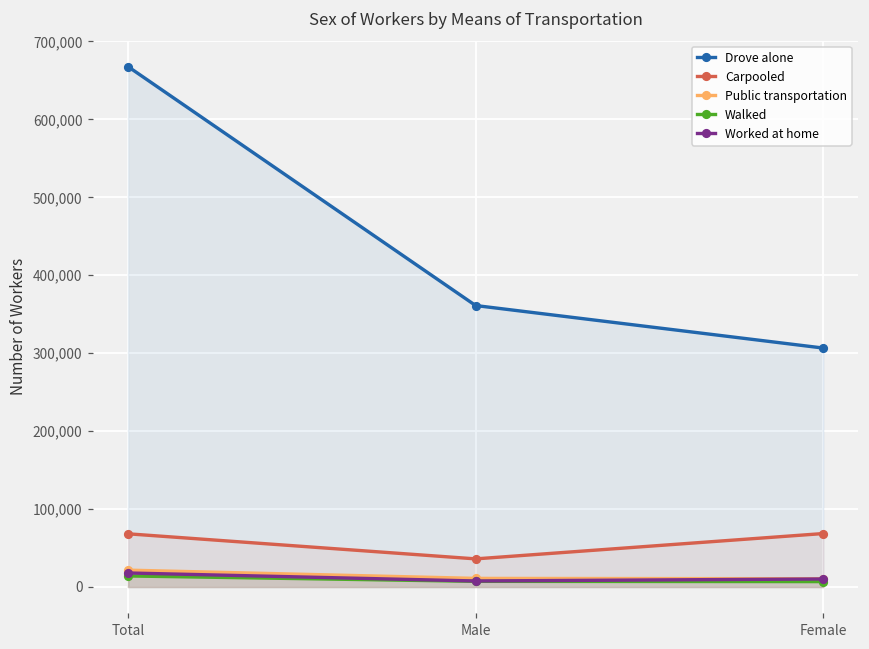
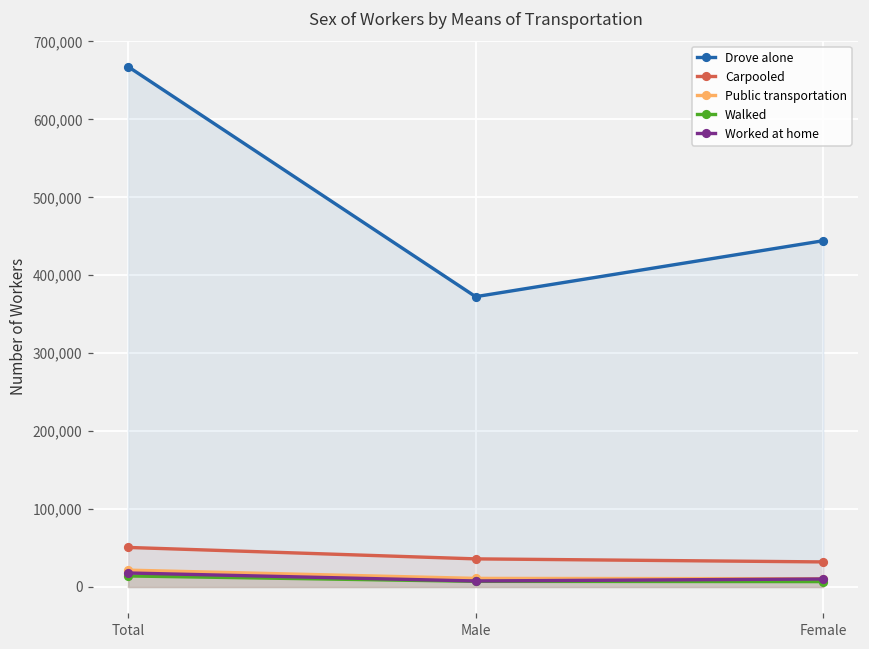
Carpooled, Total: 70,000 -> 50,000
Drove alone, Male: 360,000 -> 370,000
Drove alone, Female: 310,000 -> 440,000
Carpooled, Female: 70,000 -> 30,000
